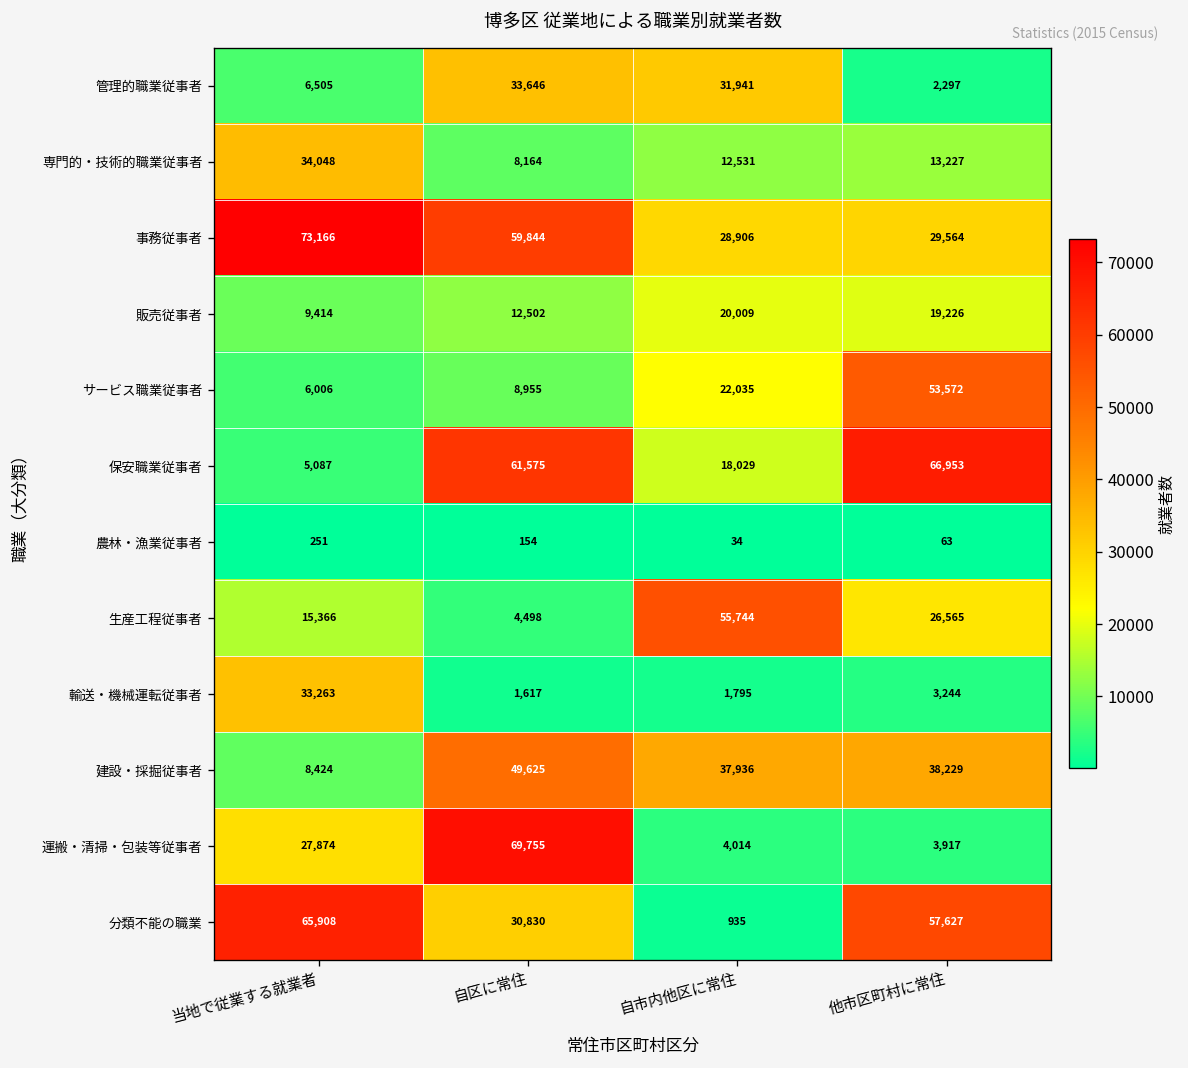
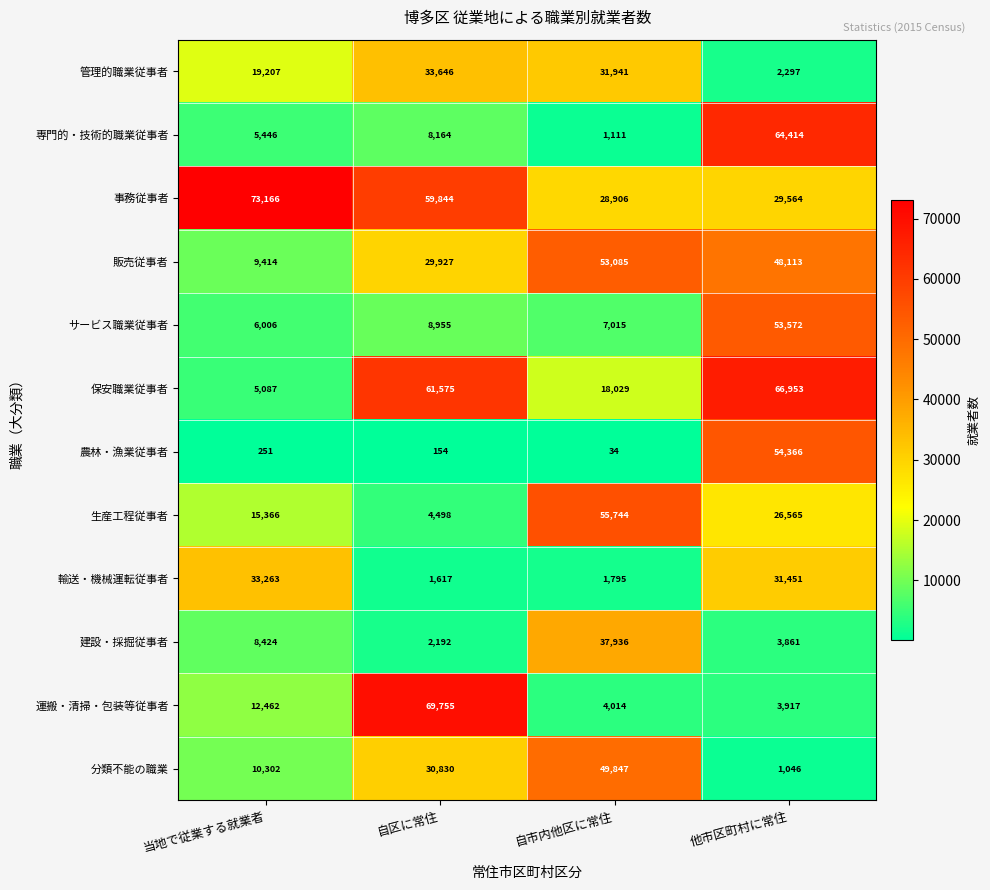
管理的職業従事者, 当地で従業する就業者: 6,505 -> 19,207
専門的・技術的職業従事者, 当地で従業する就業者: 34,048 -> 5,446
専門的・技術的職業従事者, 自市内他区に常住: 12,531 -> 1,111
専門的・技術的職業従事者, 他市区町村に常住: 13,227 -> 64,414
販売従事者, 自区に常住: 12,502 -> 29,927
販売従事者, 自市内他区に常住: 20,009 -> 53,085
販売従事者, 他市区町村に常住: 19,226 -> 48,113
サービス職業従事者, 自市内他区に常住: 22,035 -> 7,015
農林・漁業従事者, 他市区町村に常住: 63 -> 54,366
輸送・機械運転従事者, 他市区町村に常住: 3,244 -> 31,451
建設・採掘従事者, 自区に常住: 49,625 -> 2,192
建設・採掘従事者, 他市区町村に常住: 38,229 -> 3,861
運搬・清掃・包装等従事者, 当地で従業する就業者: 27,874 -> 12,462
分類不能の職業, 当地で従業する就業者: 65,908 -> 10,302
分類不能の職業, 自市内他区に常住: 935 -> 49,847
分類不能の職業, 他市区町村に常住: 57,627 -> 1,046
